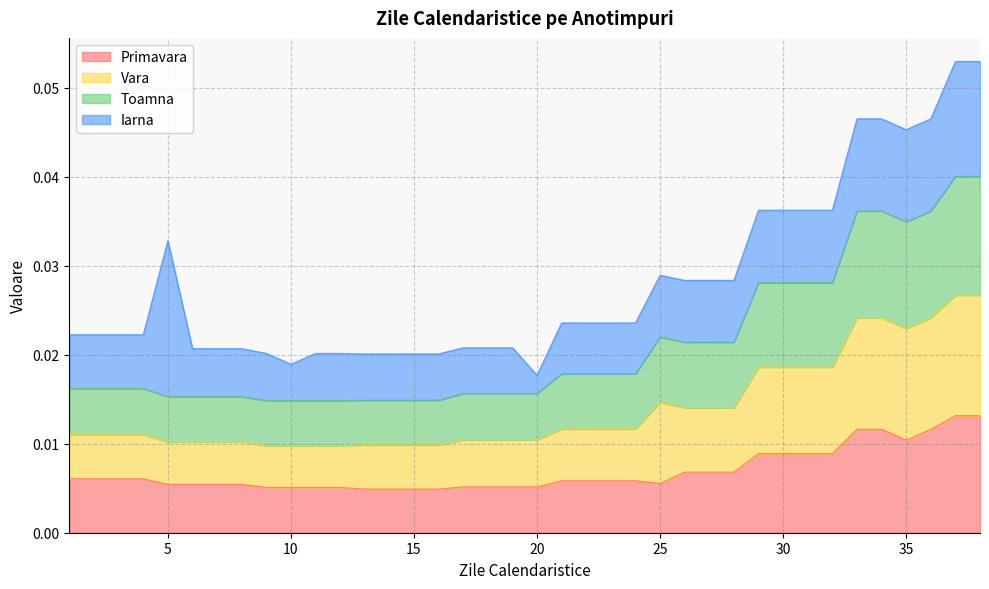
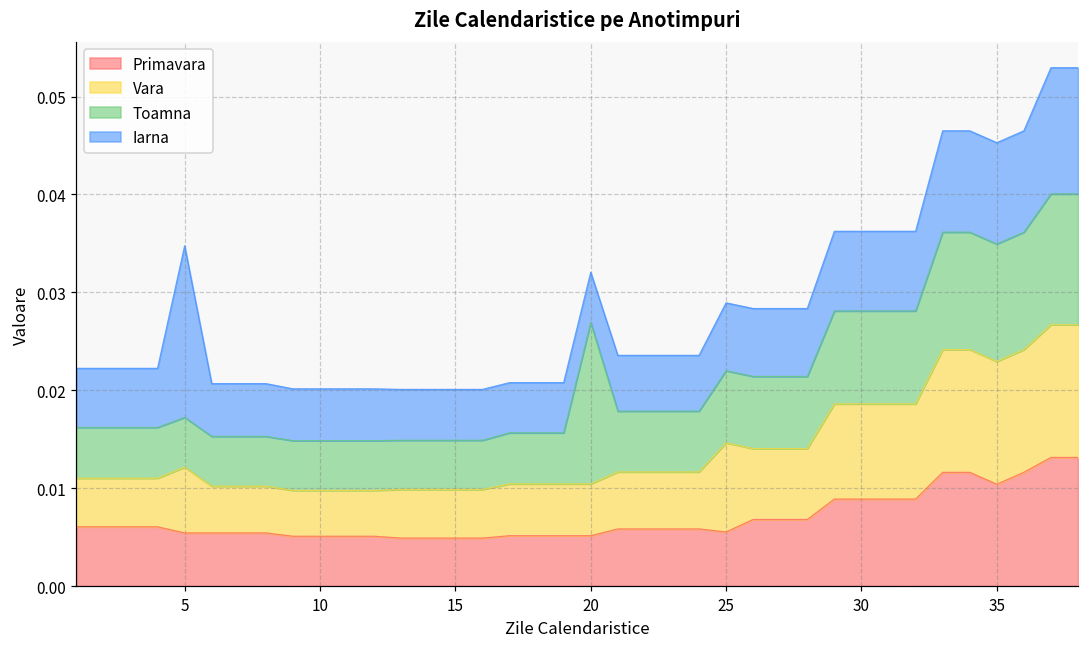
Vara, 5: 0.005 -> 0.007
Iarna, 10: 0.004 -> 0.005
Toamna, 20: 0.005 -> 0.016
Iarna, 20: 0.002 -> 0.005
